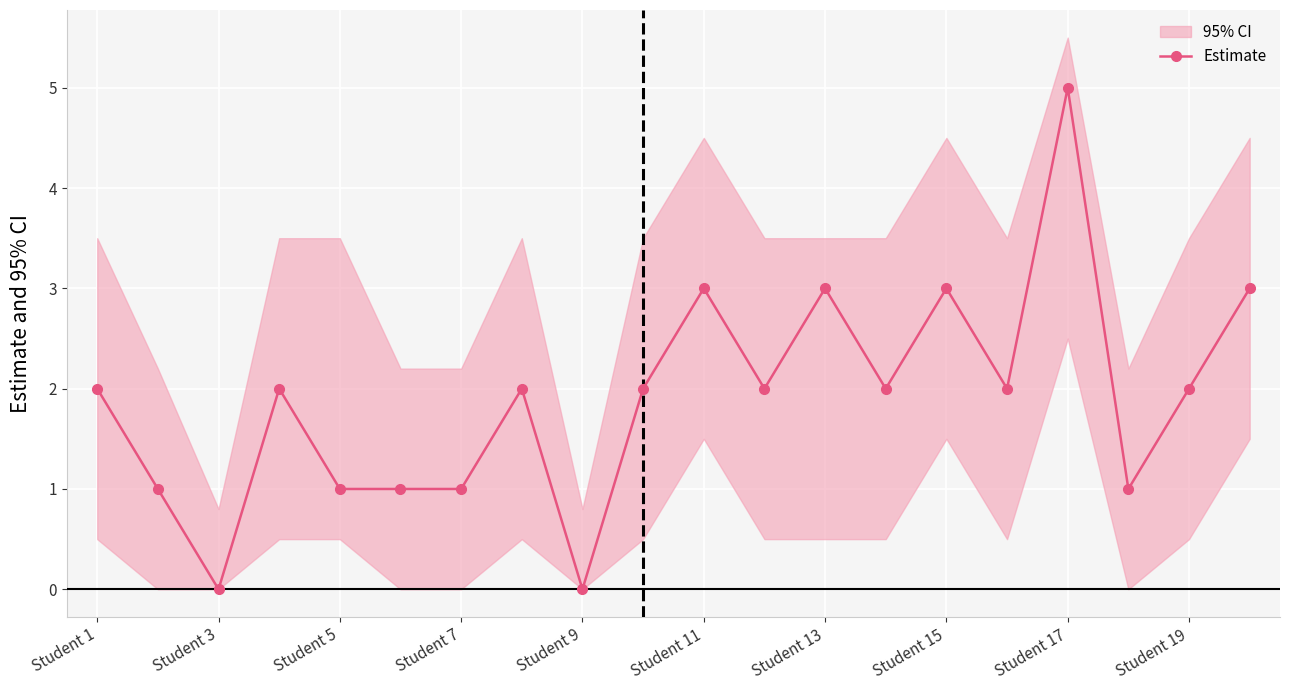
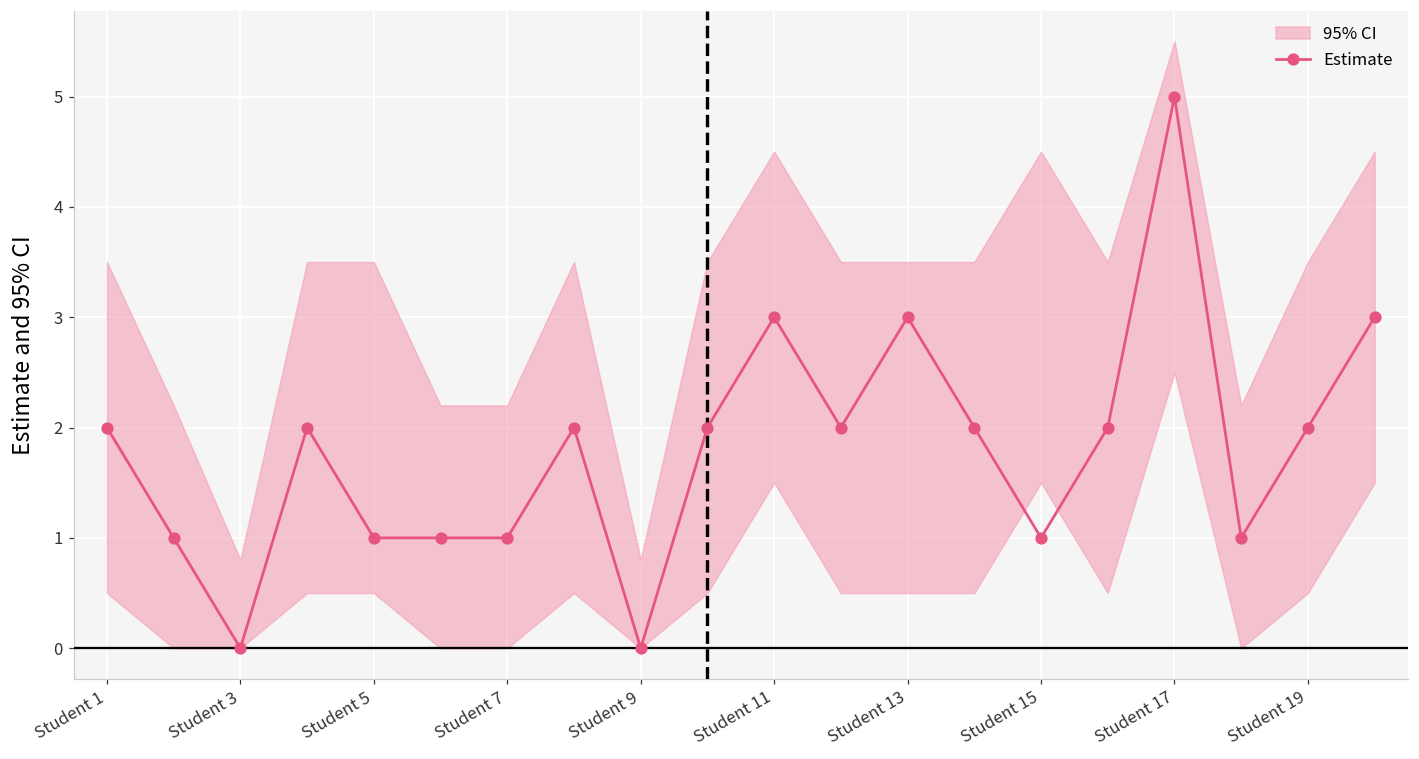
Estimate, Student 15: 3 -> 1
